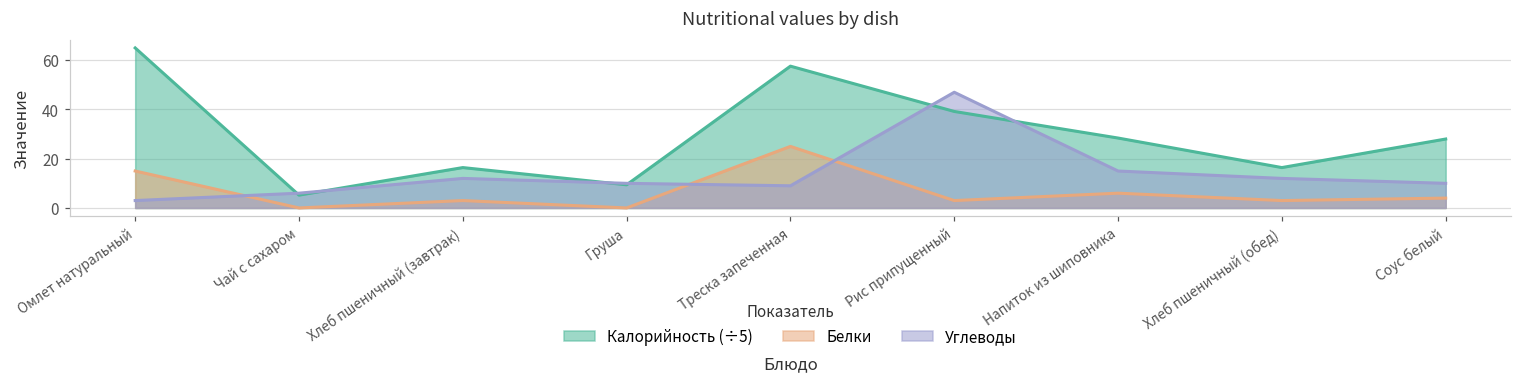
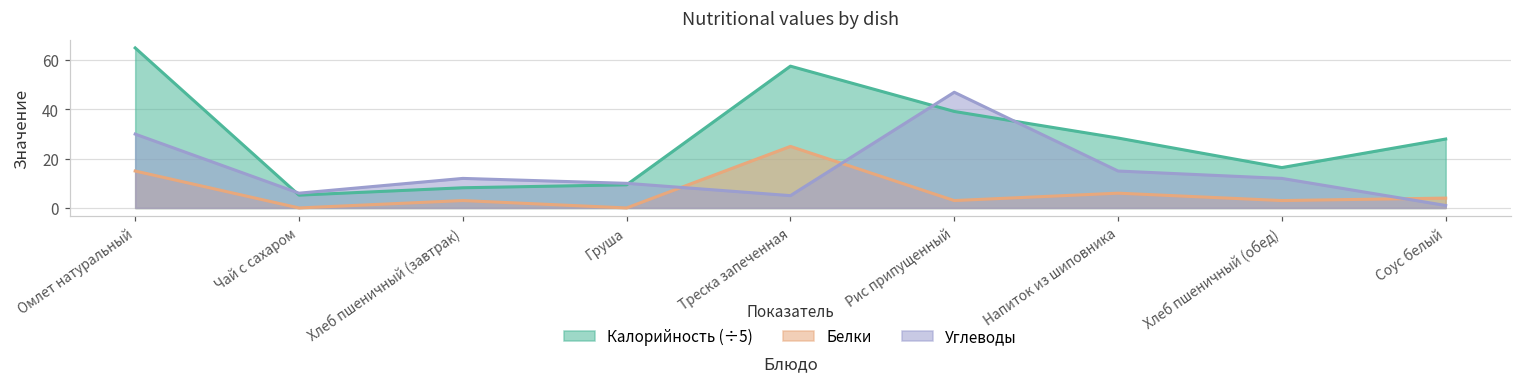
Углеводы, Омлет натуральный: 3 -> 30
Калорийность (÷5), Хлеб пшеничный (завтрак): 16 -> 8
Углеводы, Треска запеченная: 9 -> 5
Углеводы, Соус белый: 10 -> 1
